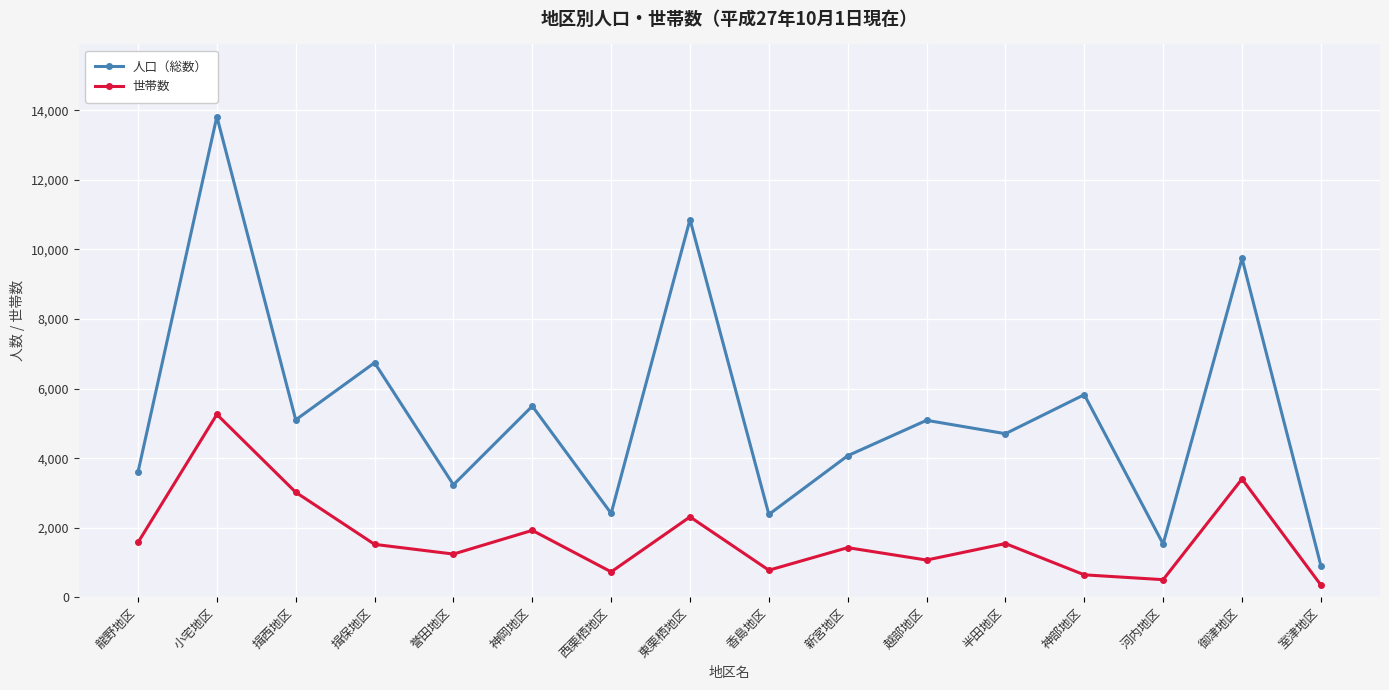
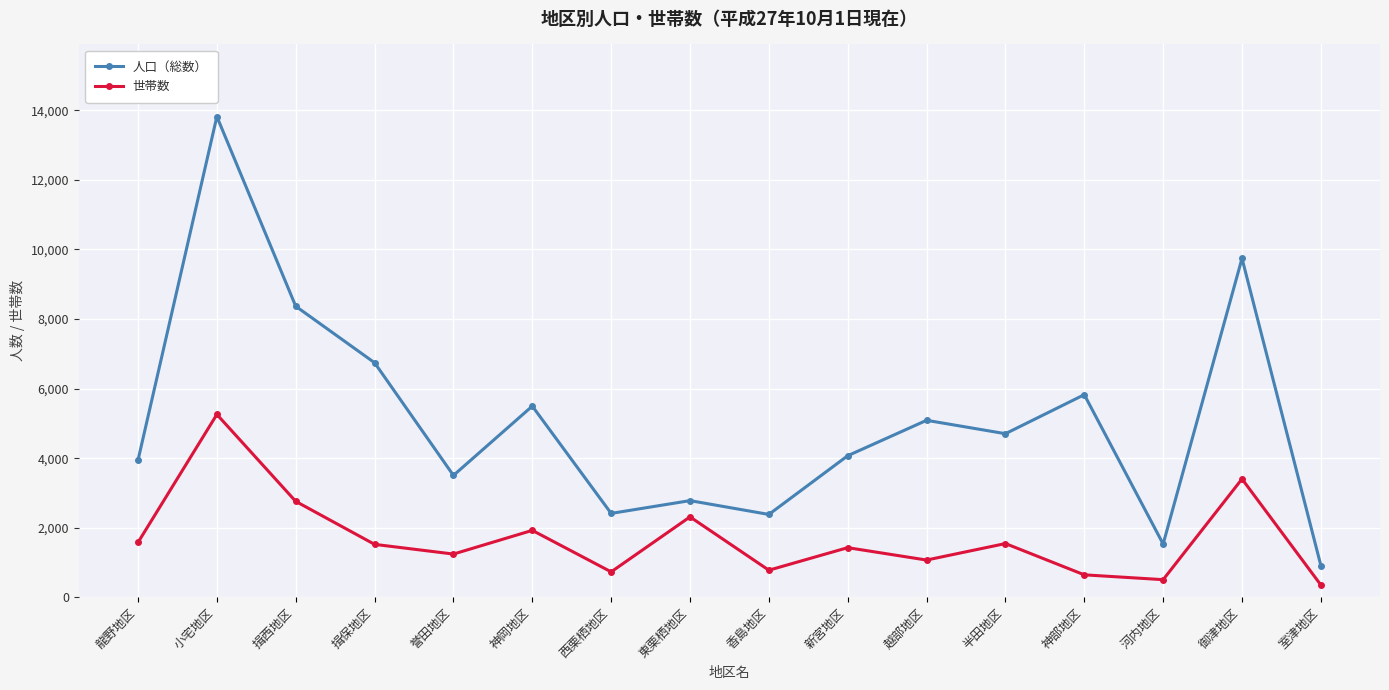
人口（総数）, 龍野地区: 3,600 -> 3,900
人口（総数）, 揖西地区: 5,100 -> 8,400
世帯数, 揖西地区: 3,000 -> 2,800
人口（総数）, 誉田地区: 3,200 -> 3,500
人口（総数）, 東栗栖地区: 10,900 -> 2,800
